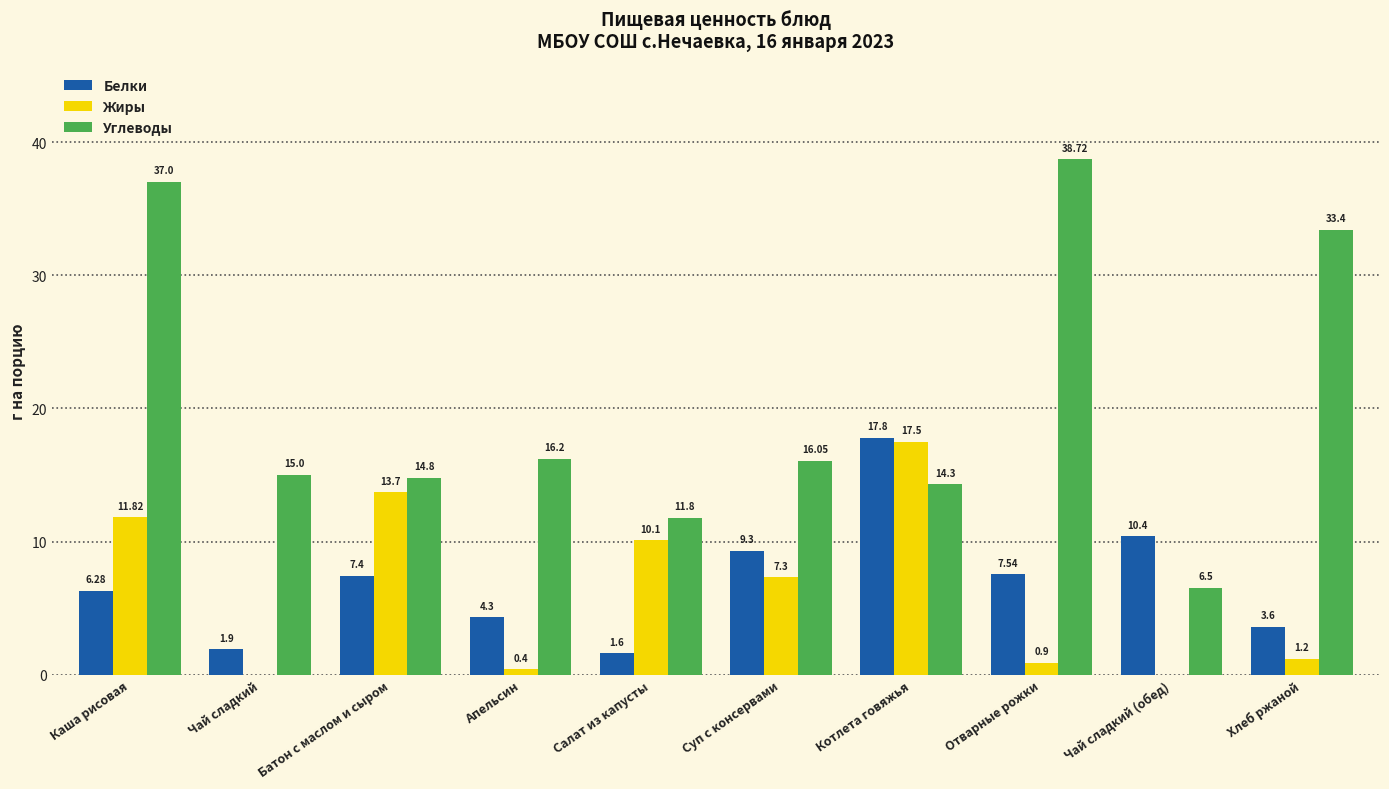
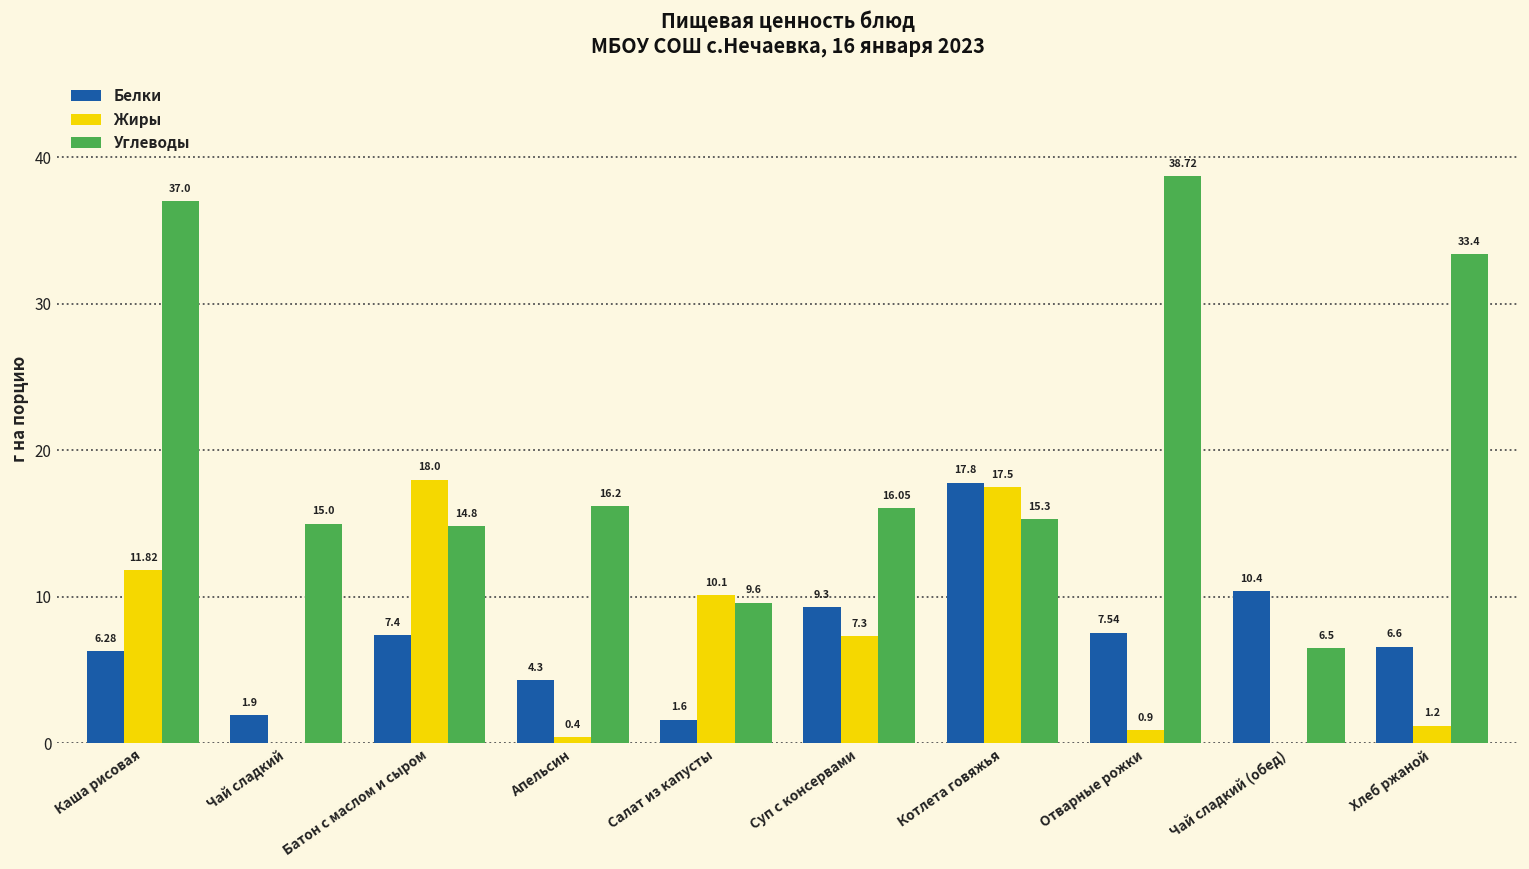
Жиры, Батон с маслом и сыром: 13.7 -> 18.0
Углеводы, Салат из капусты: 11.8 -> 9.6
Углеводы, Котлета говяжья: 14.3 -> 15.3
Белки, Хлеб ржаной: 3.6 -> 6.6
